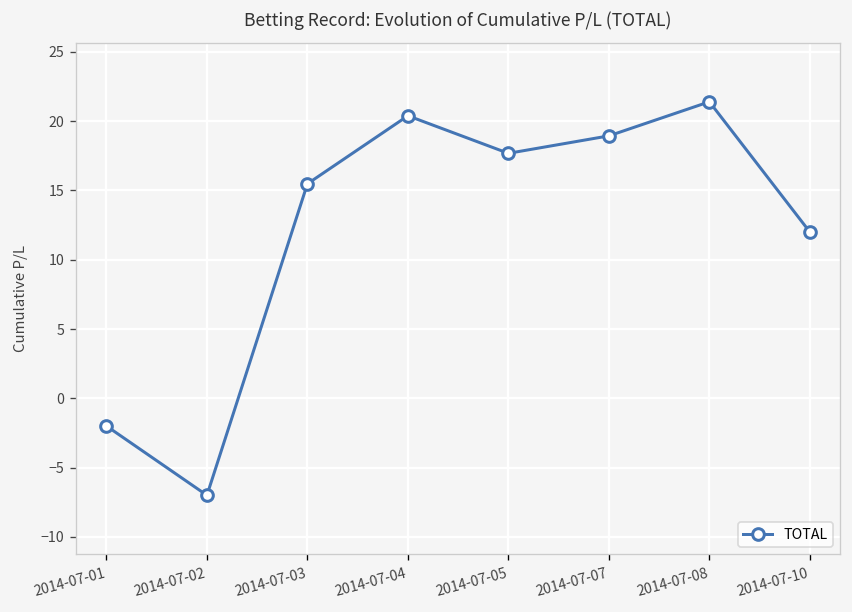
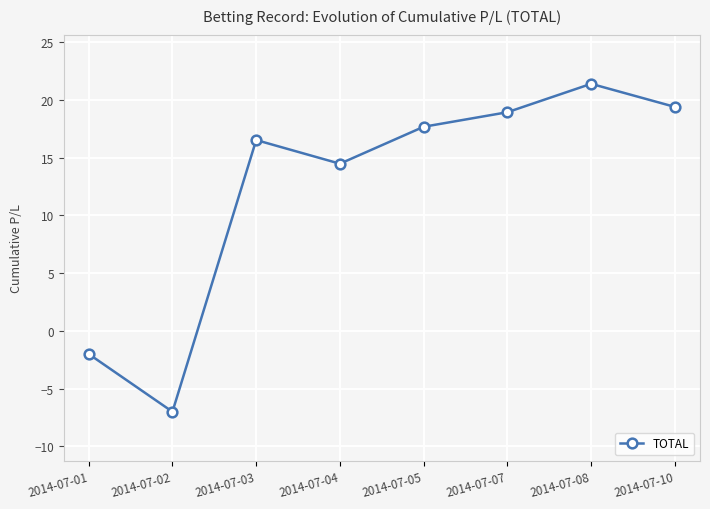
2014-07-03: 15.5 -> 16.5
2014-07-04: 20.4 -> 14.5
2014-07-10: 12.0 -> 19.4
